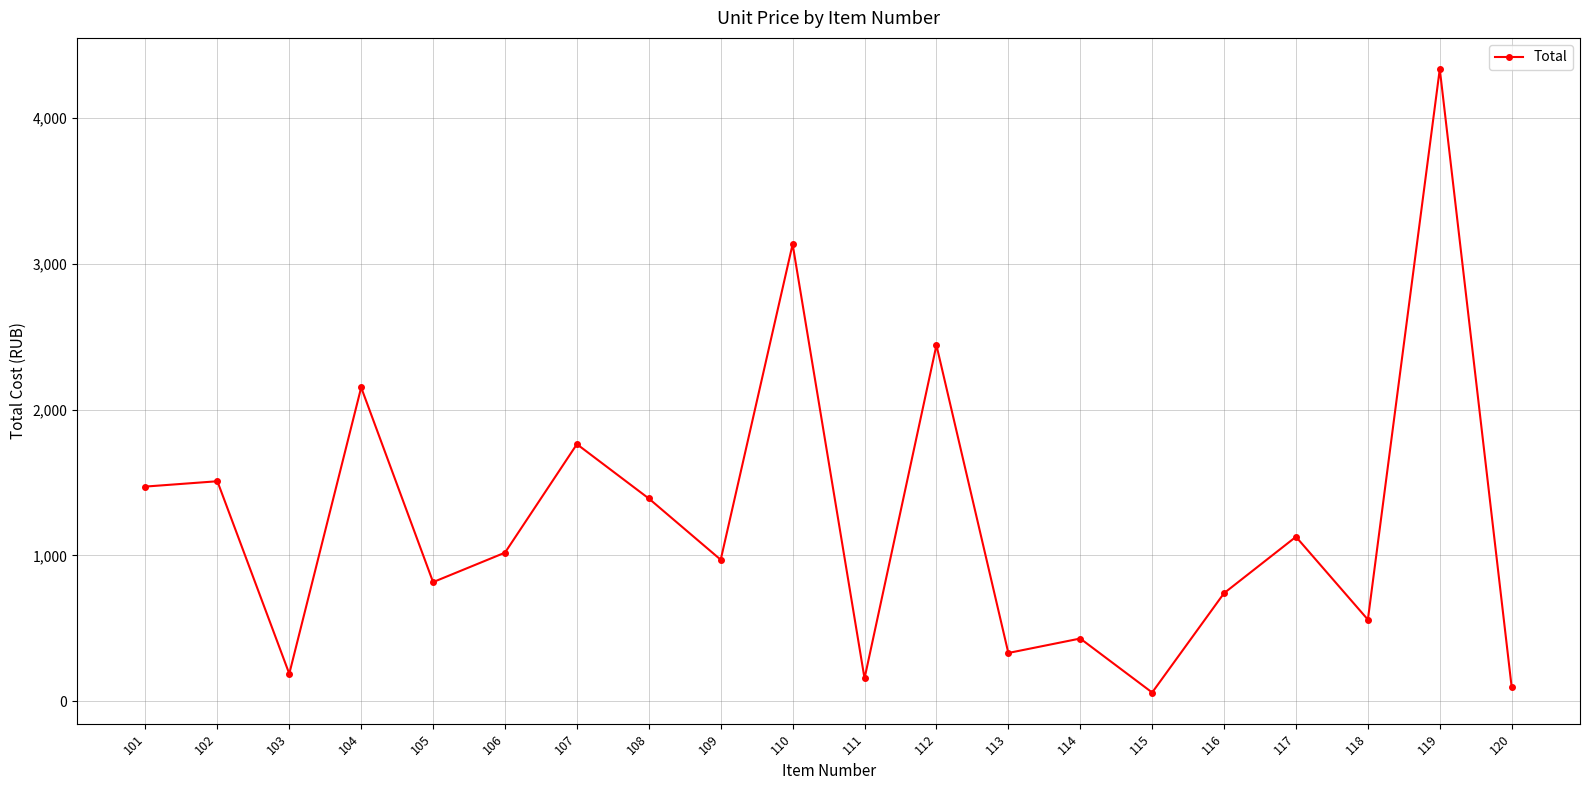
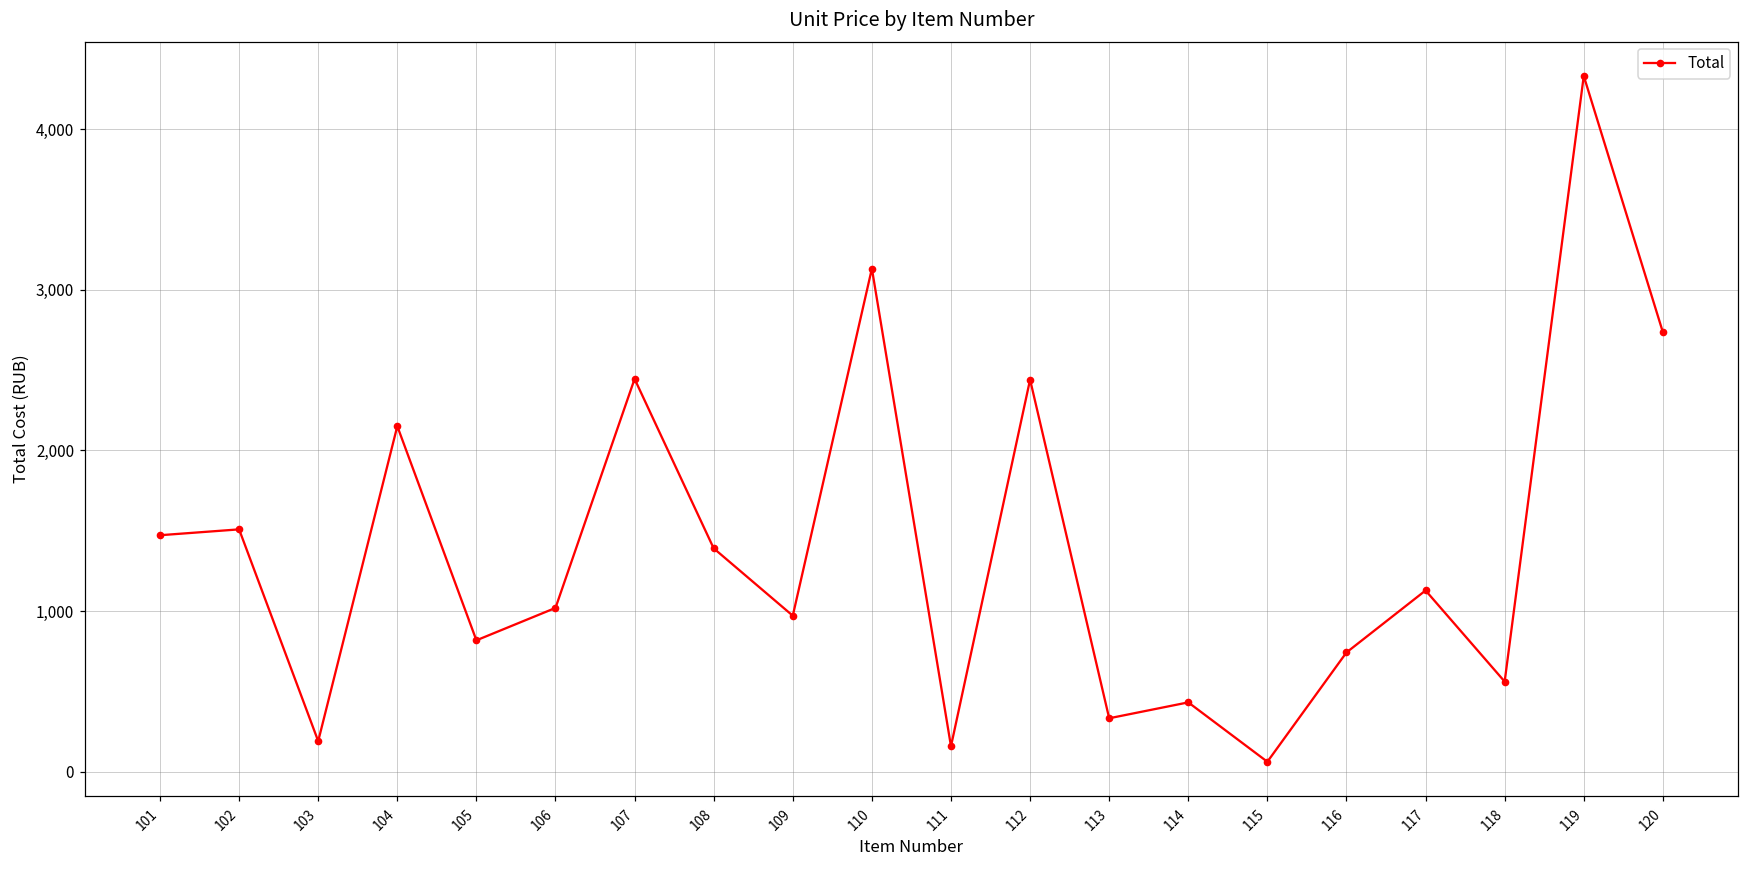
107: 1,760 -> 2,450
120: 100 -> 2,740
